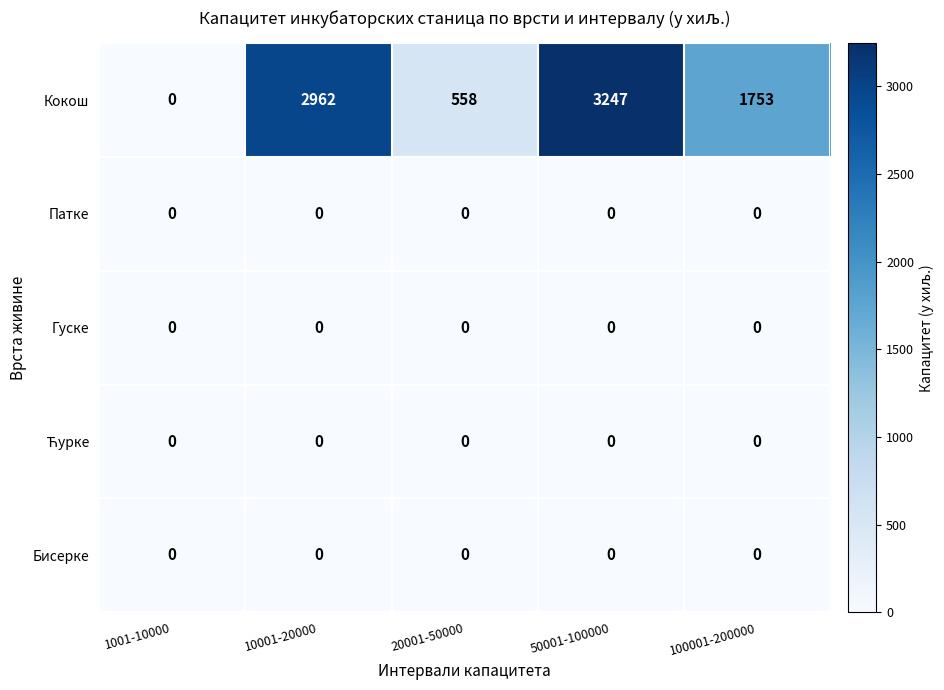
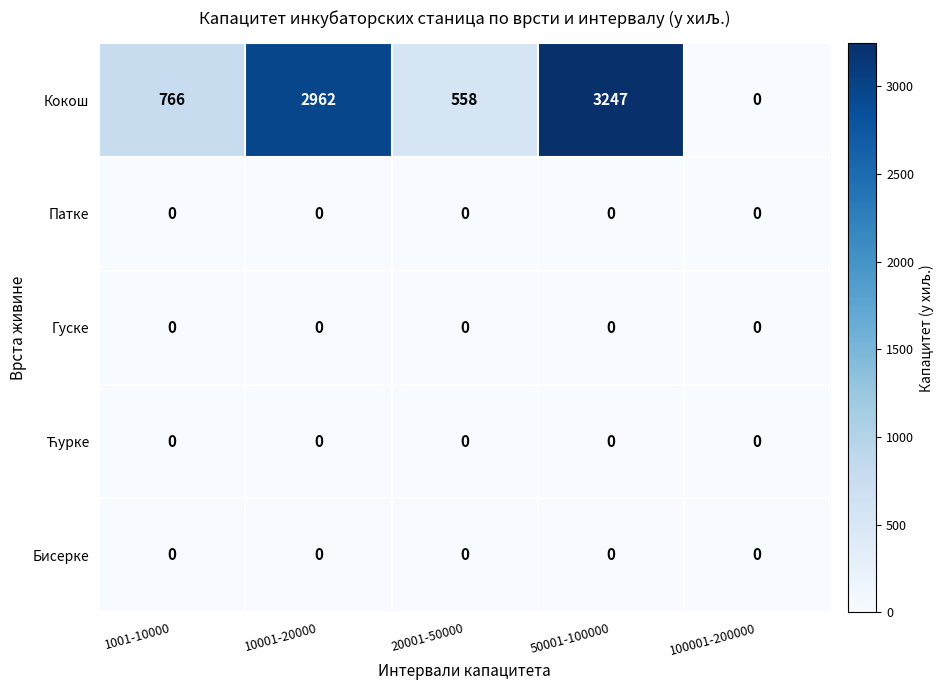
Кокош, 1001-10000: 0 -> 766
Кокош, 100001-200000: 1753 -> 0
